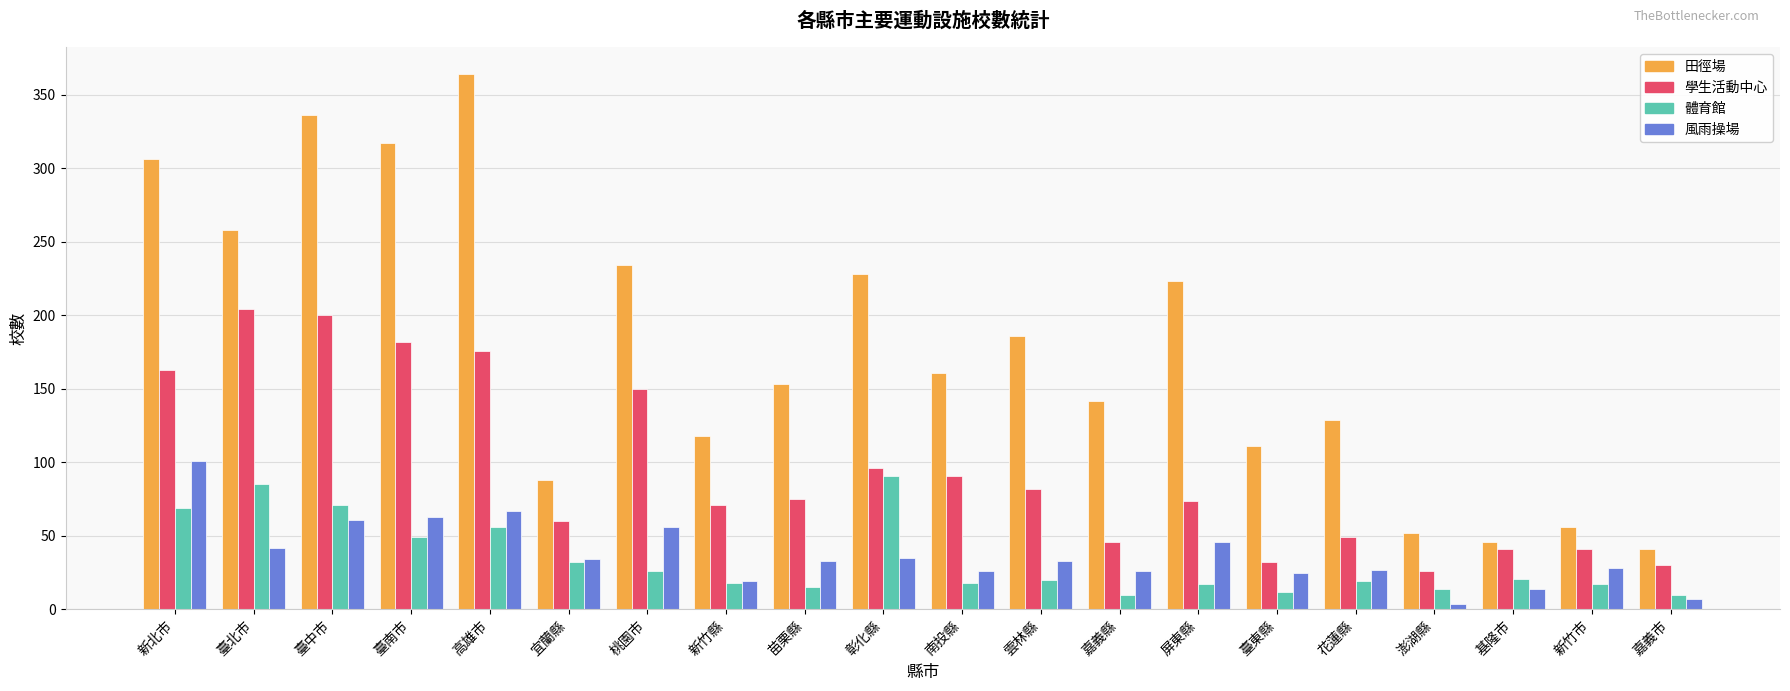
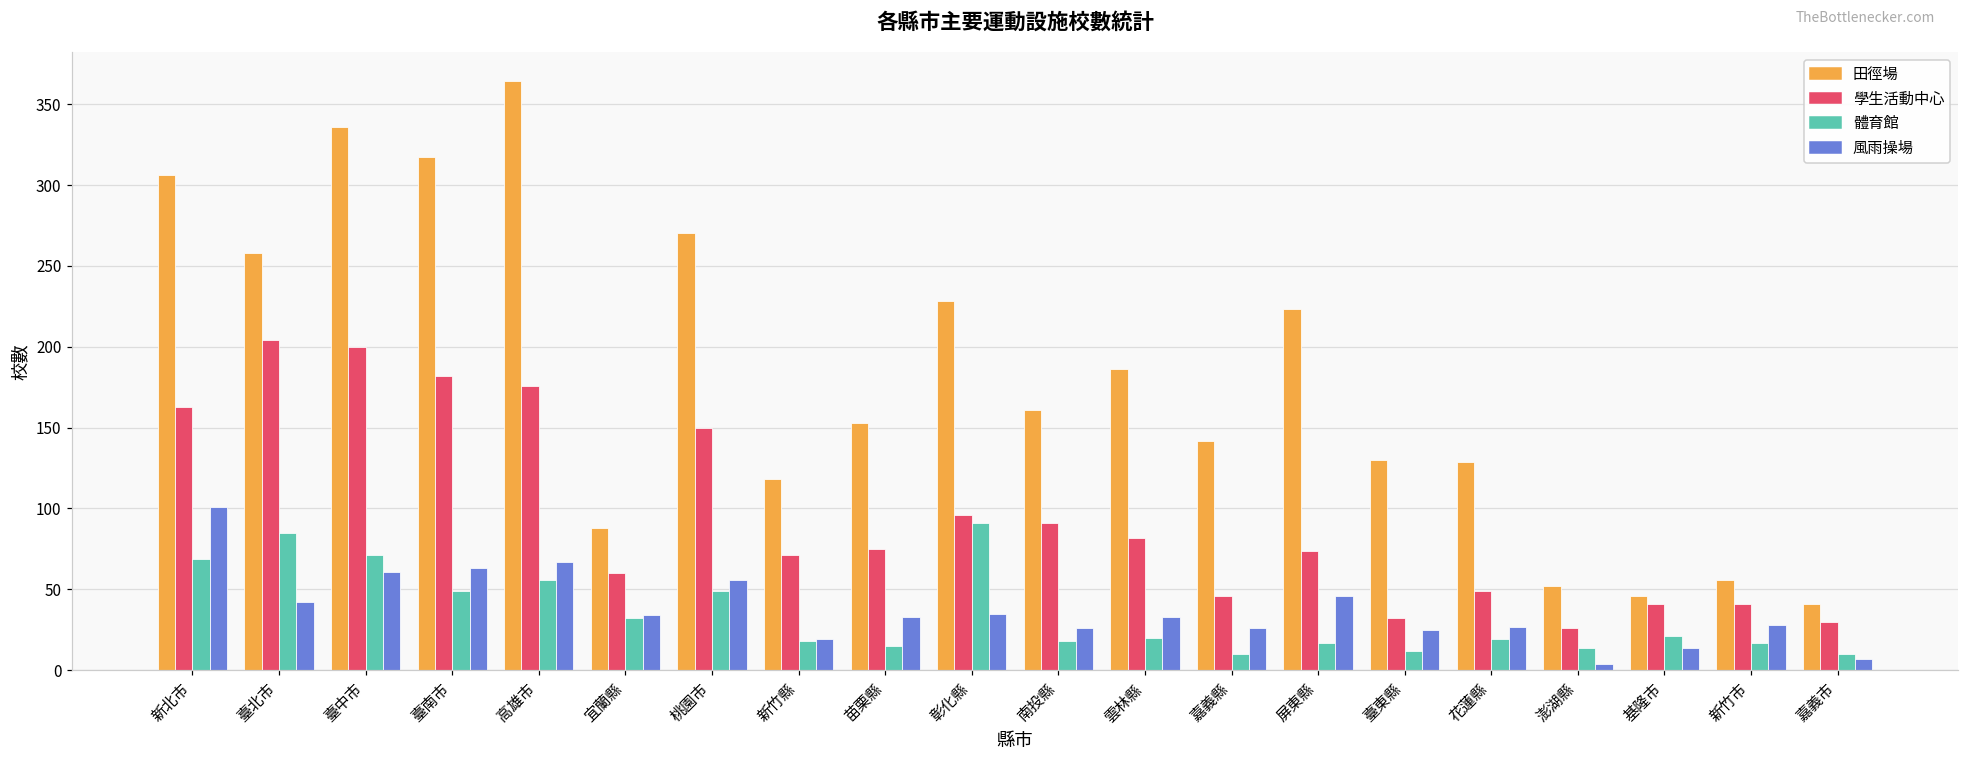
田徑場, 桃園市: 234 -> 270
體育館, 桃園市: 26 -> 49
田徑場, 臺東縣: 111 -> 130
